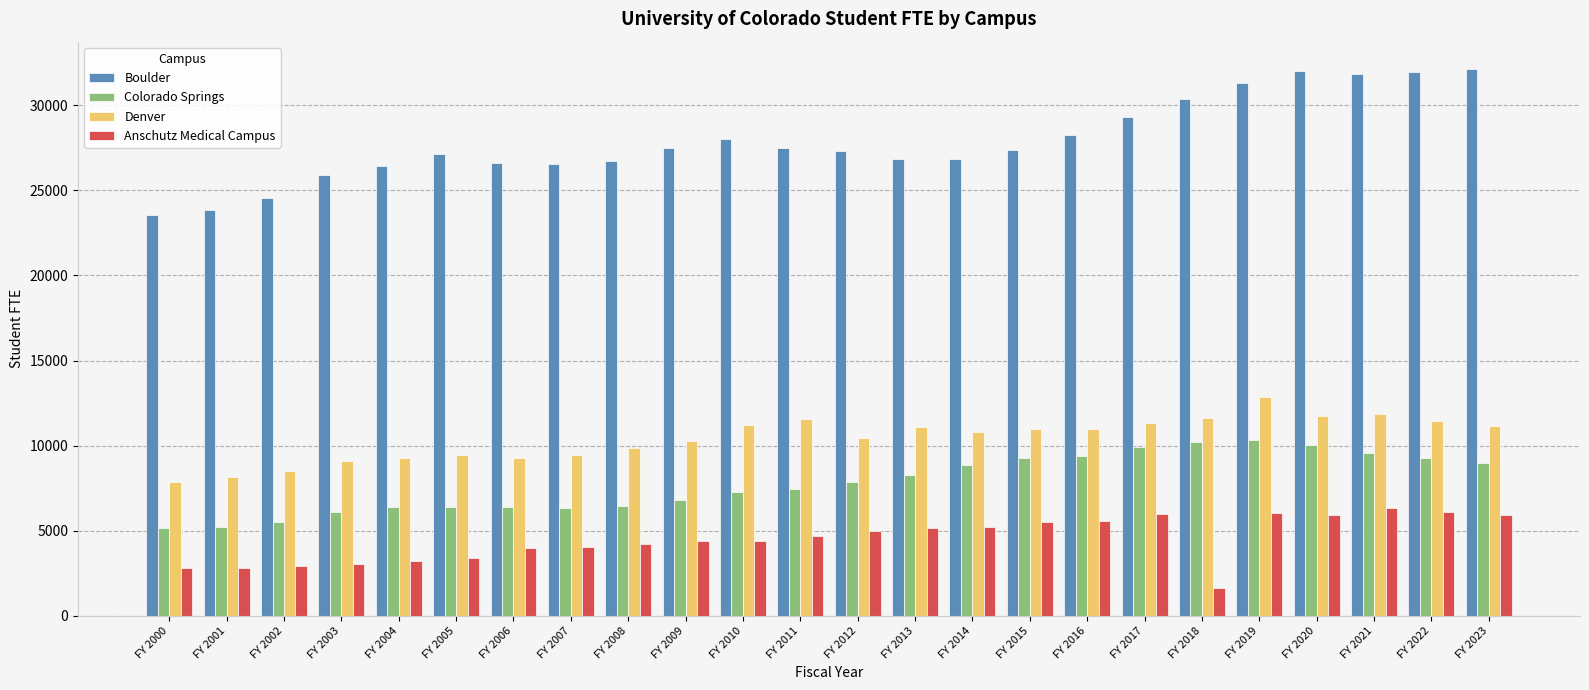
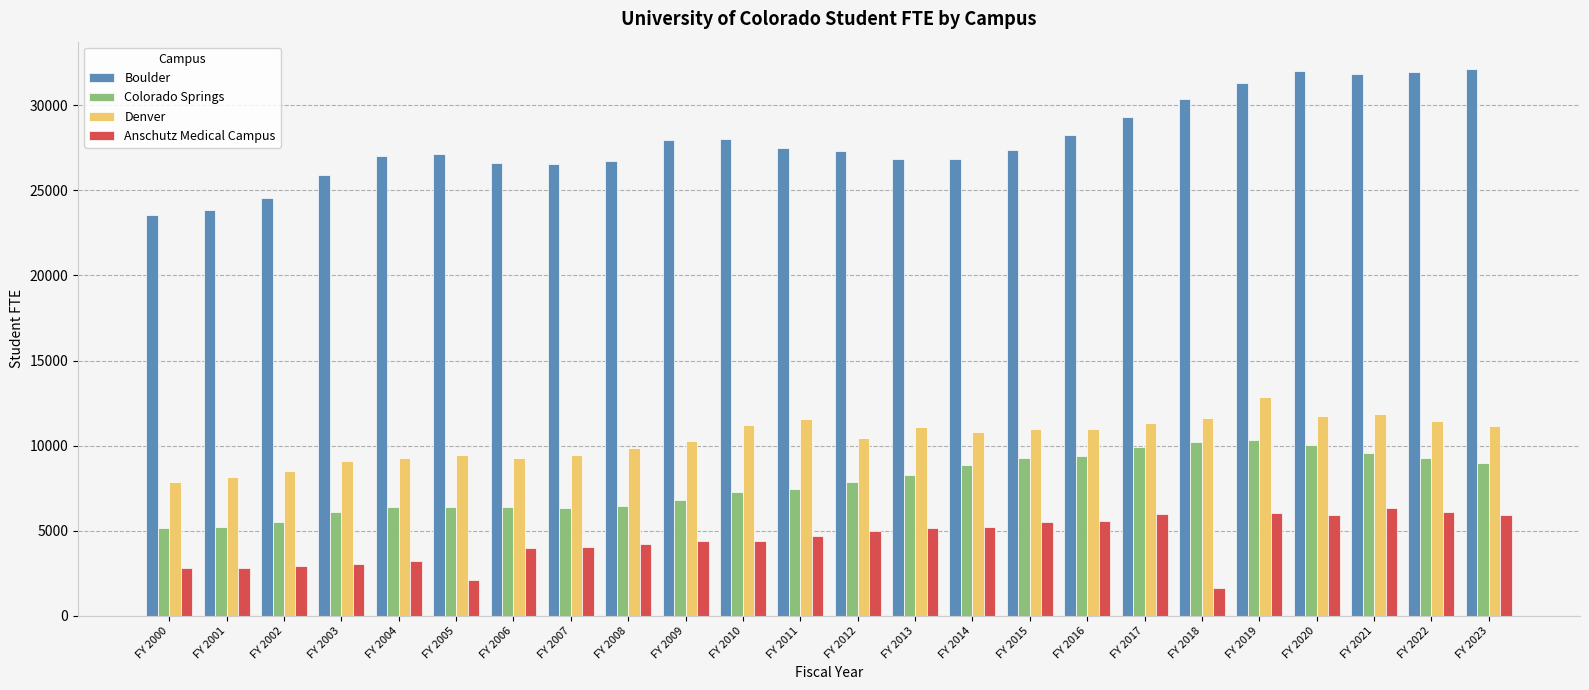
Boulder, FY 2004: 26400 -> 27000
Anschutz Medical Campus, FY 2005: 3400 -> 2100
Boulder, FY 2009: 27500 -> 28000
